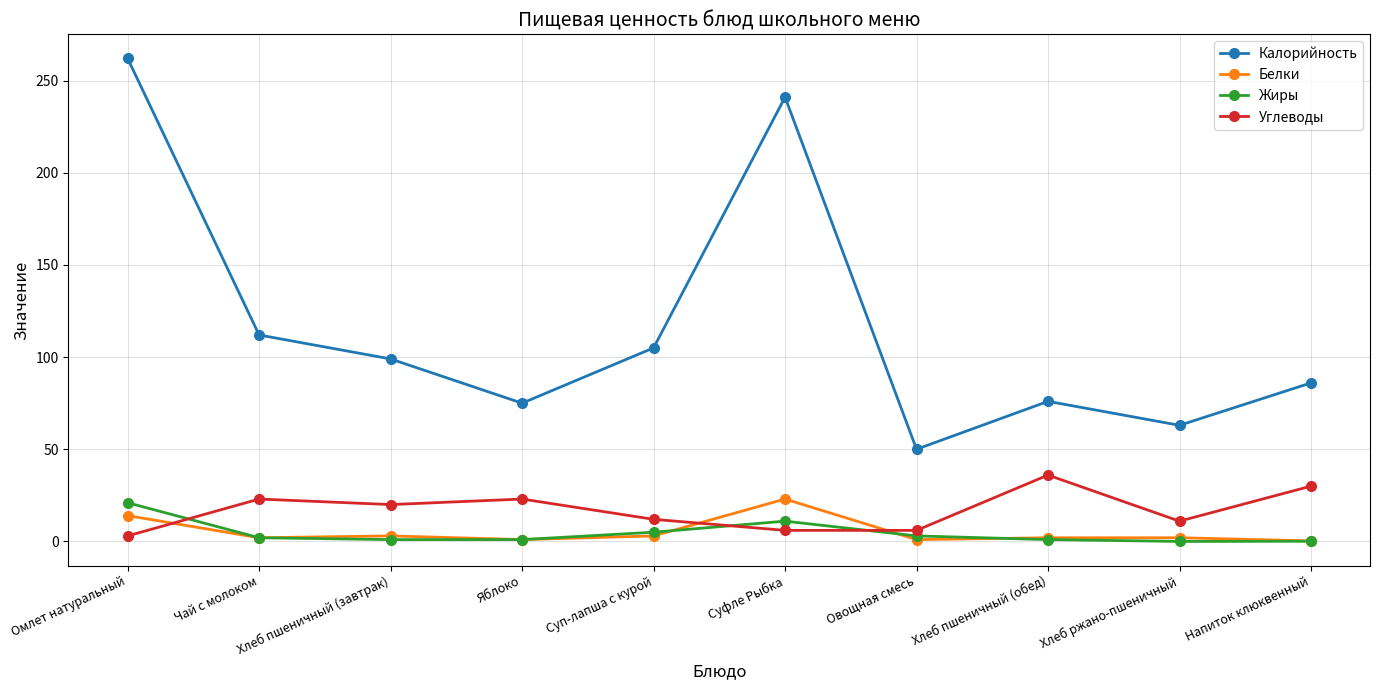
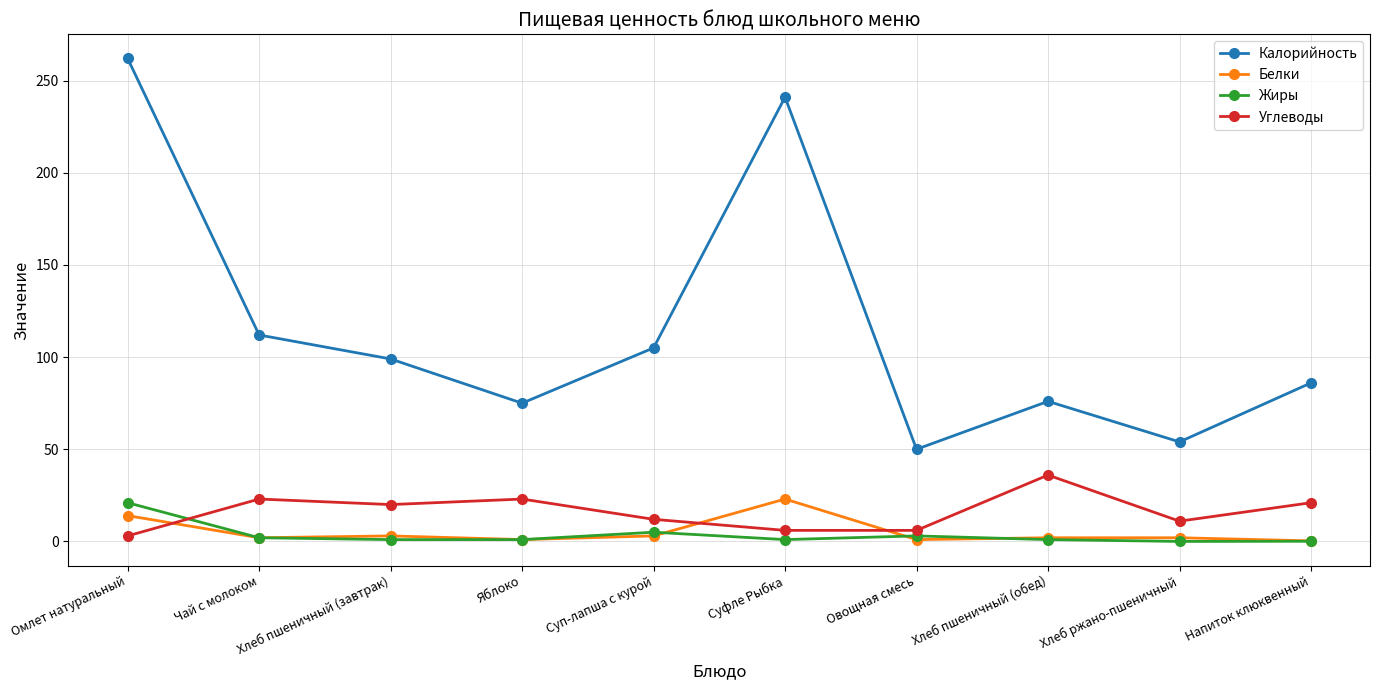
Жиры, Суфле Рыбка: 11 -> 1
Калорийность, Хлеб ржано-пшеничный: 63 -> 54
Углеводы, Напиток клюквенный: 30 -> 21
